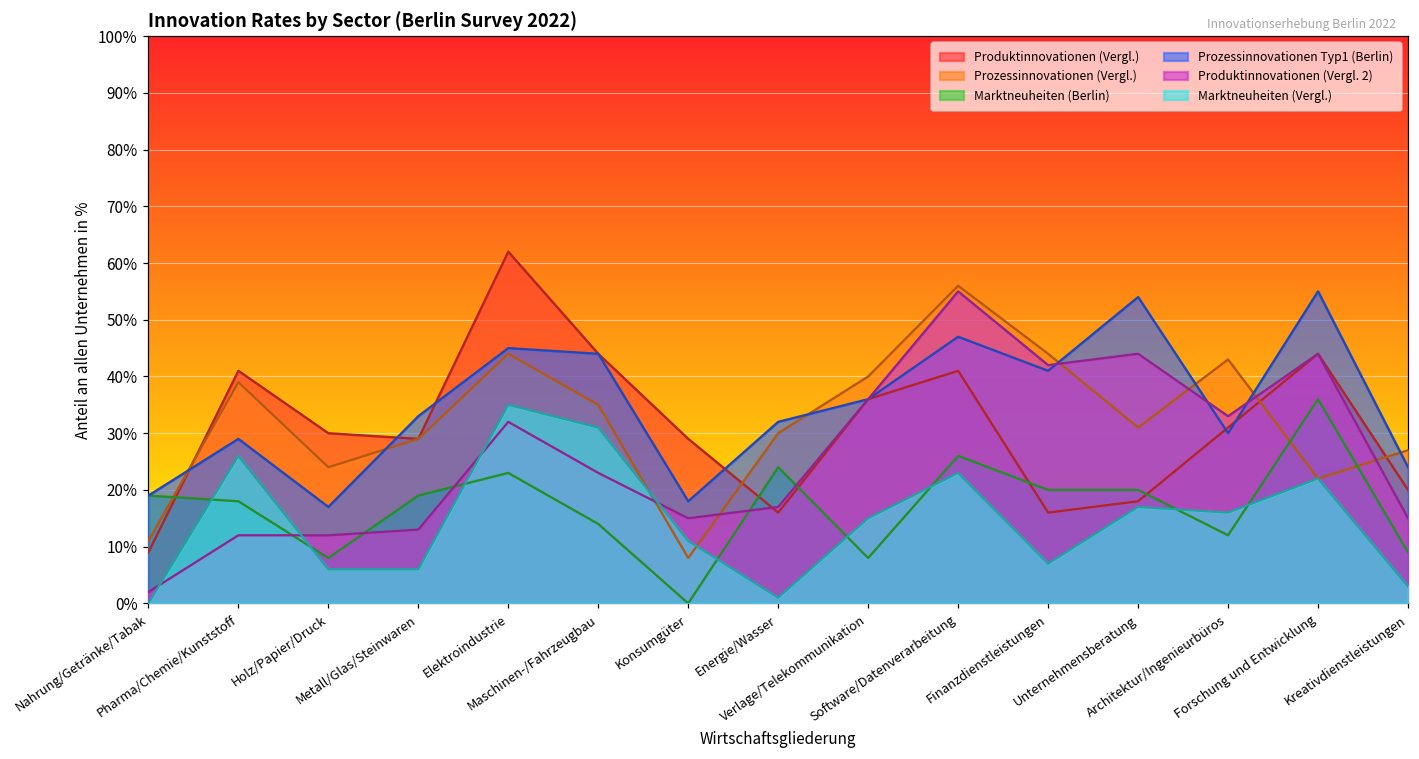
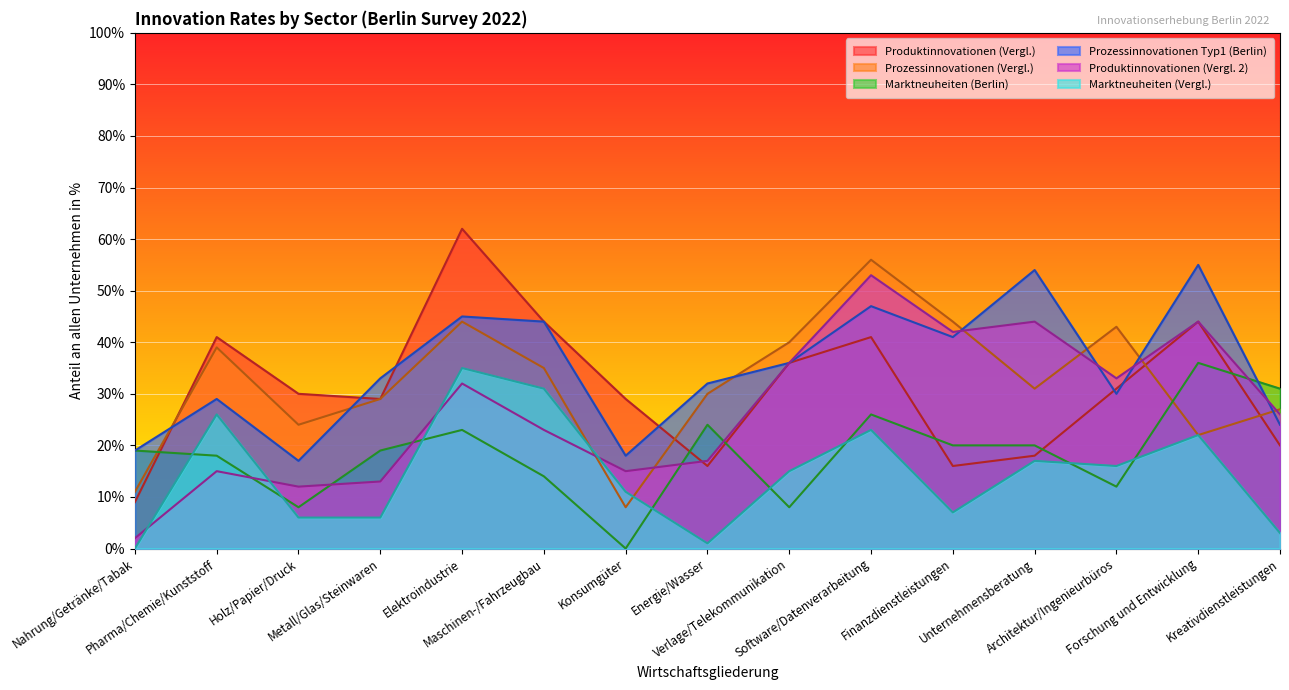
Produktinnovationen (Vergl. 2), Pharma/Chemie/Kunststoff: 12% -> 15%
Produktinnovationen (Vergl. 2), Software/Datenverarbeitung: 55% -> 53%
Marktneuheiten (Berlin), Kreativdienstleistungen: 9% -> 31%
Produktinnovationen (Vergl. 2), Kreativdienstleistungen: 15% -> 26%
